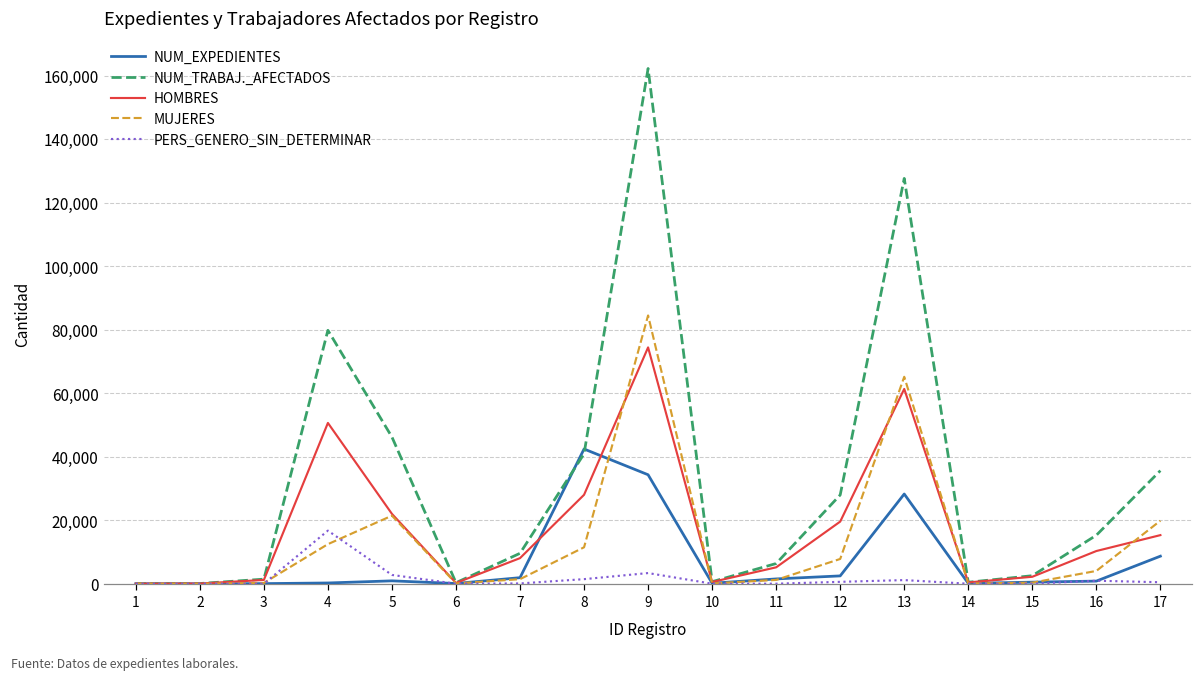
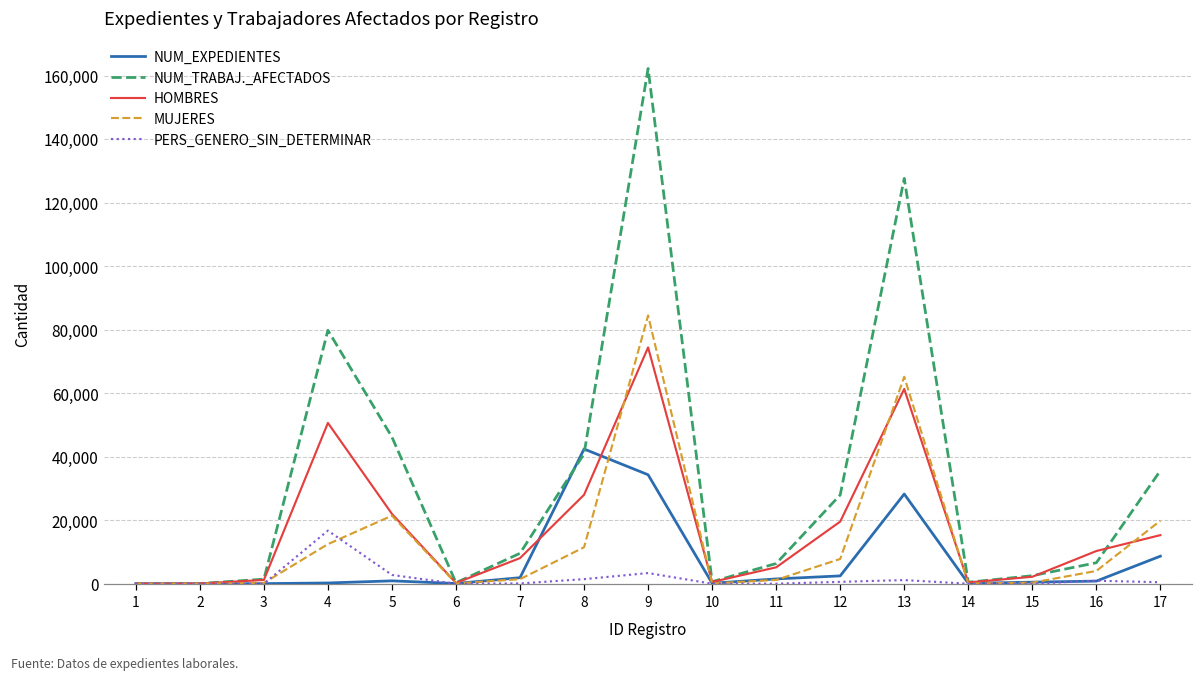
NUM_TRABAJ._AFECTADOS, 16: 15,000 -> 7,000
